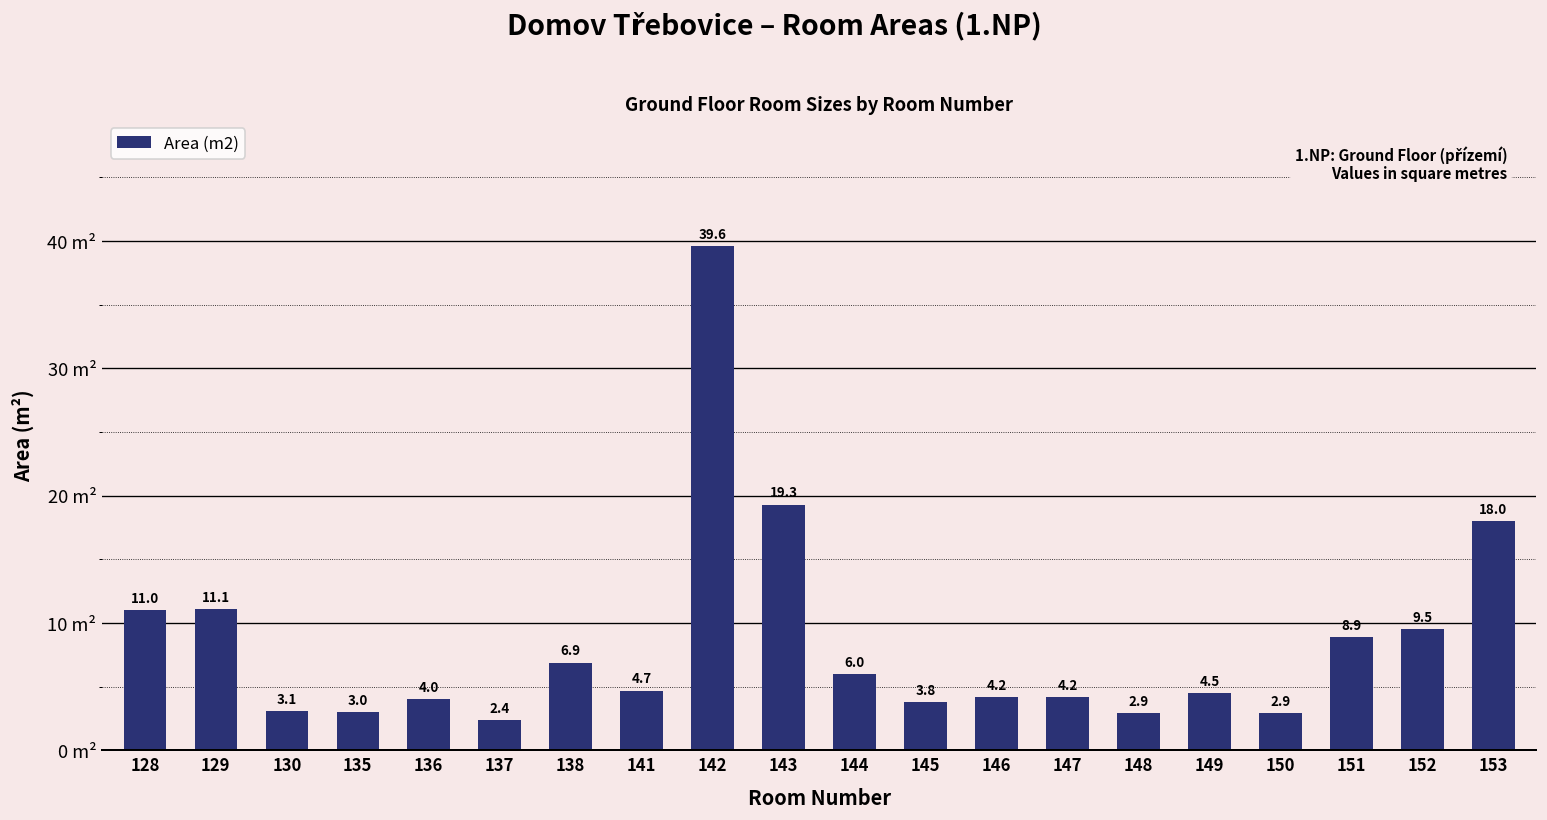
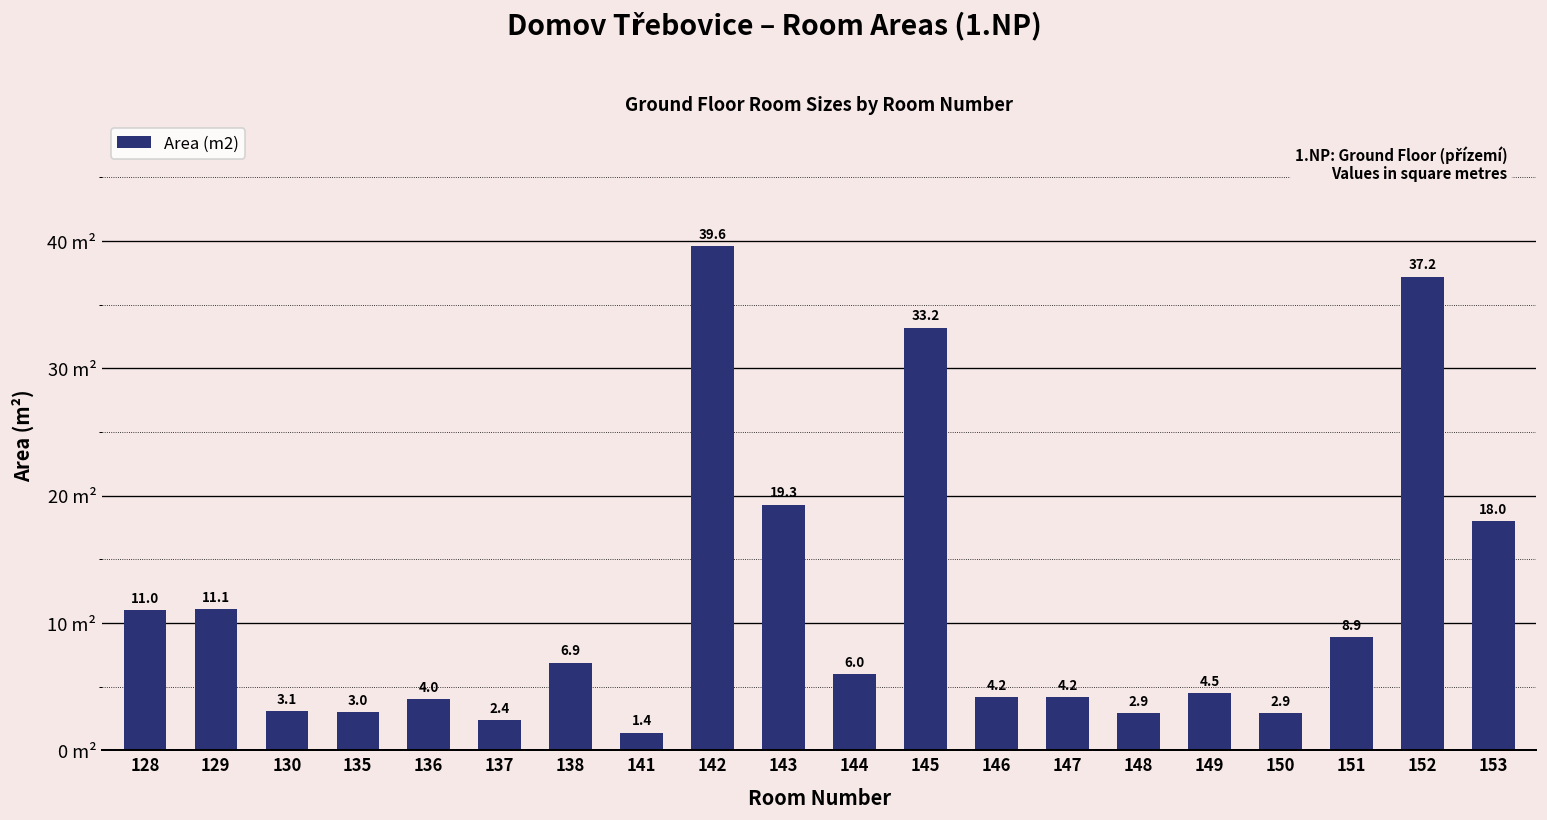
141: 4.7 -> 1.4
145: 3.8 -> 33.2
152: 9.5 -> 37.2
